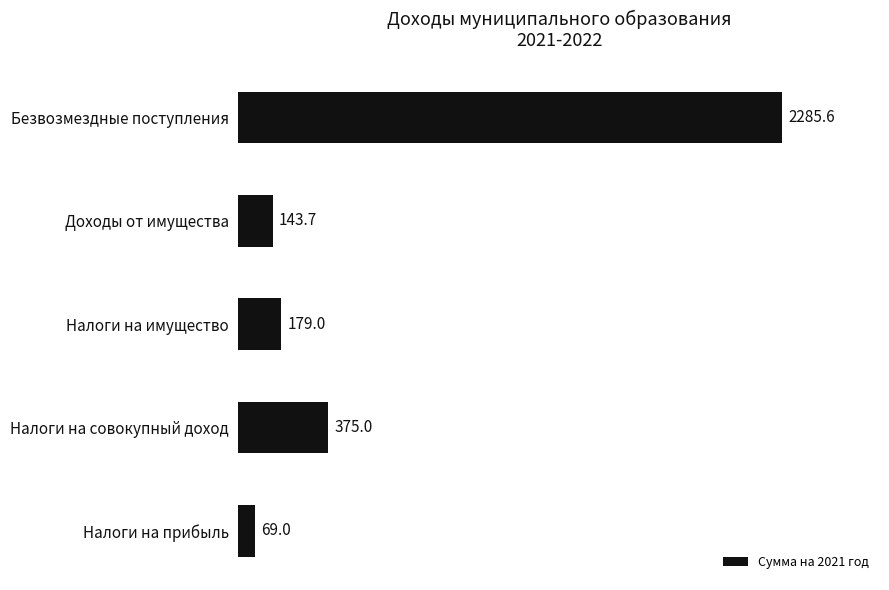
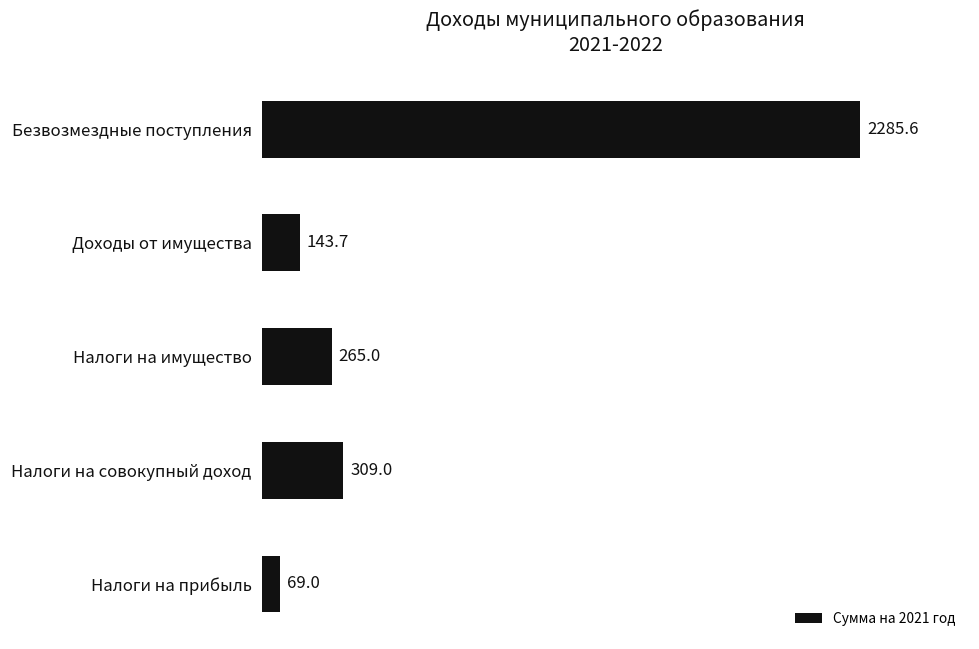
Налоги на имущество: 179.0 -> 265.0
Налоги на совокупный доход: 375.0 -> 309.0
